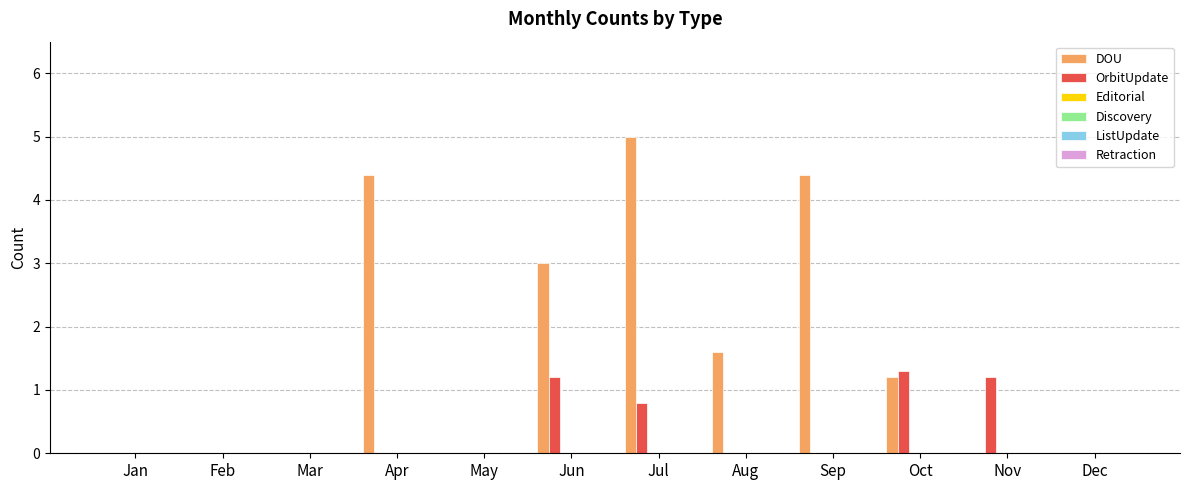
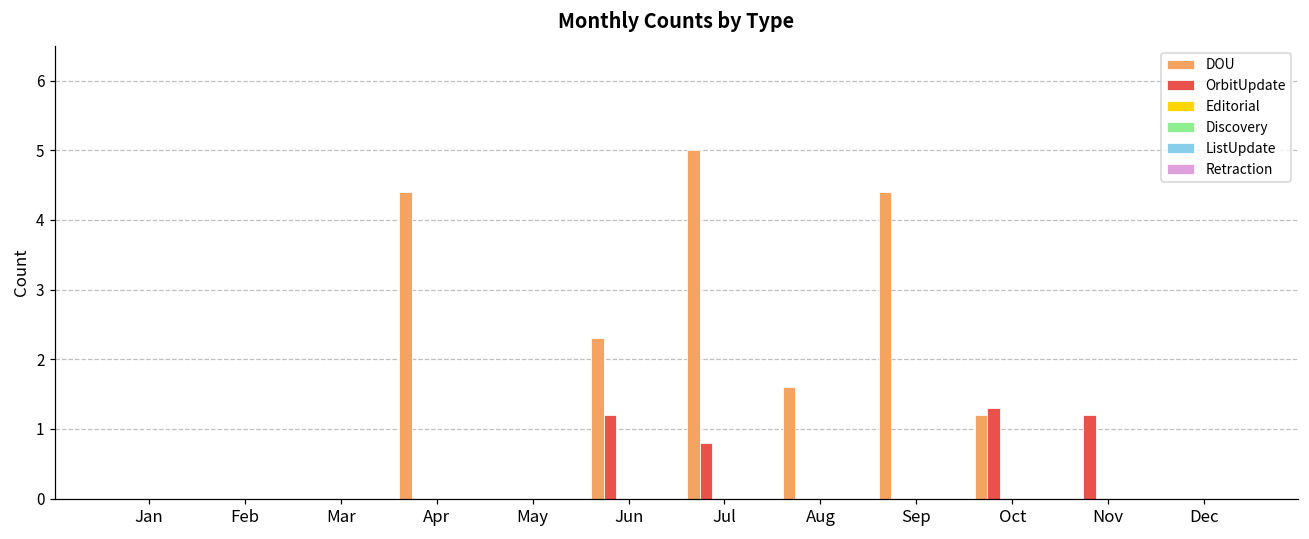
DOU, Jun: 3.0 -> 2.3
